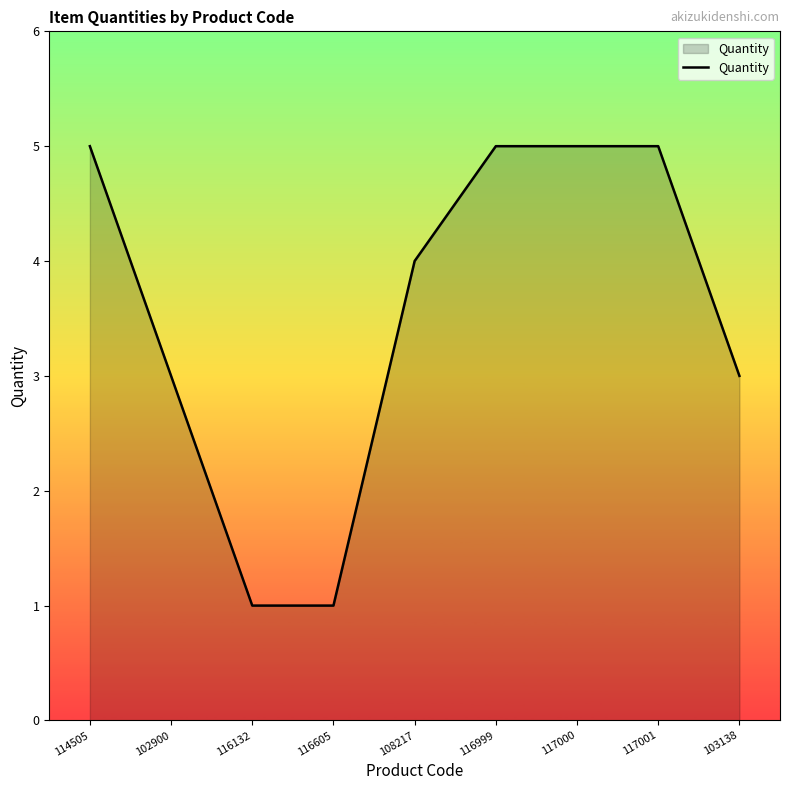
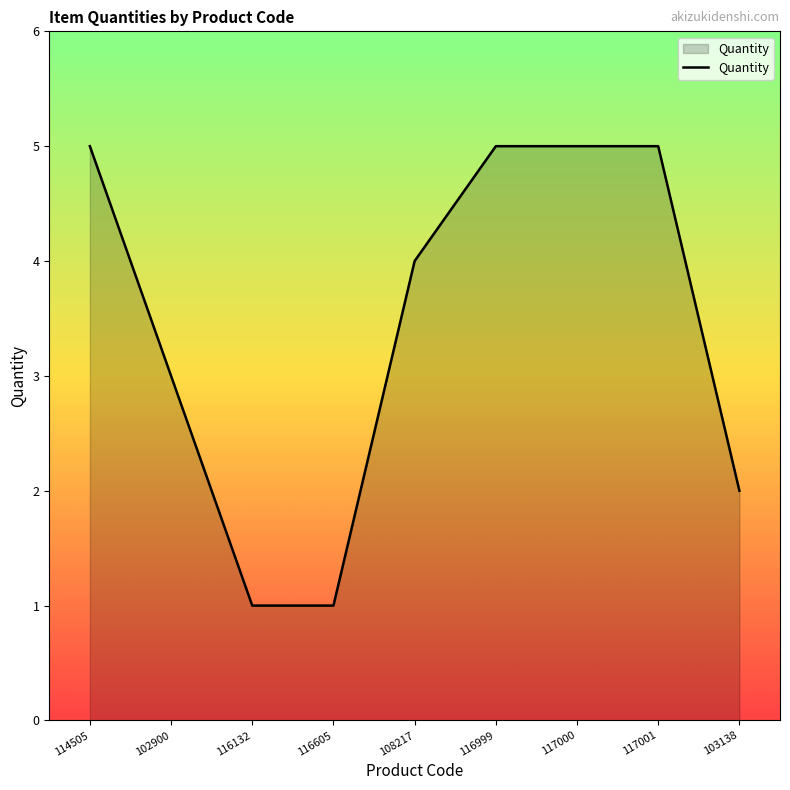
103138: 3 -> 2
